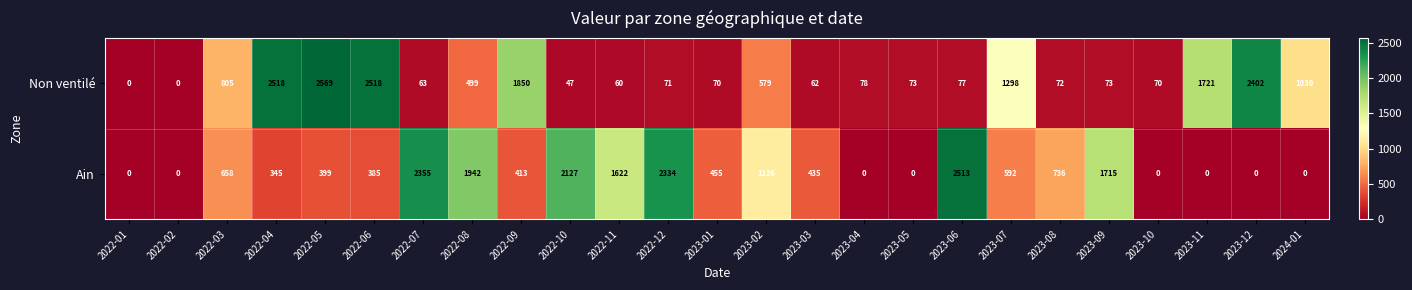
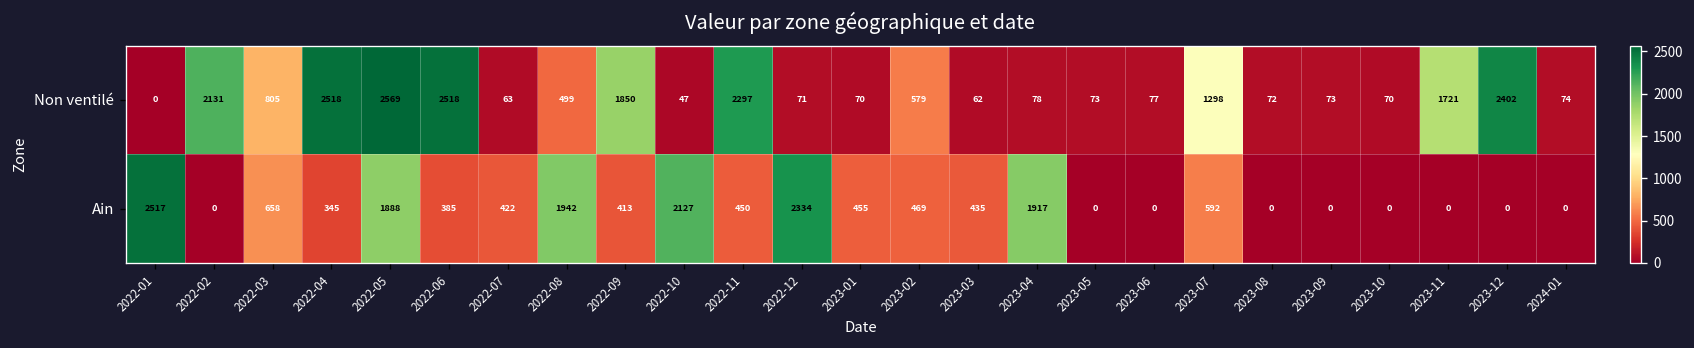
Non ventilé, 2022-02: 0 -> 2131
Non ventilé, 2022-11: 60 -> 2297
Non ventilé, 2024-01: 1030 -> 74
Ain, 2022-01: 0 -> 2517
Ain, 2022-05: 399 -> 1888
Ain, 2022-07: 2355 -> 422
Ain, 2022-11: 1622 -> 450
Ain, 2023-02: 1126 -> 469
Ain, 2023-04: 0 -> 1917
Ain, 2023-06: 2513 -> 0
Ain, 2023-08: 736 -> 0
Ain, 2023-09: 1715 -> 0
